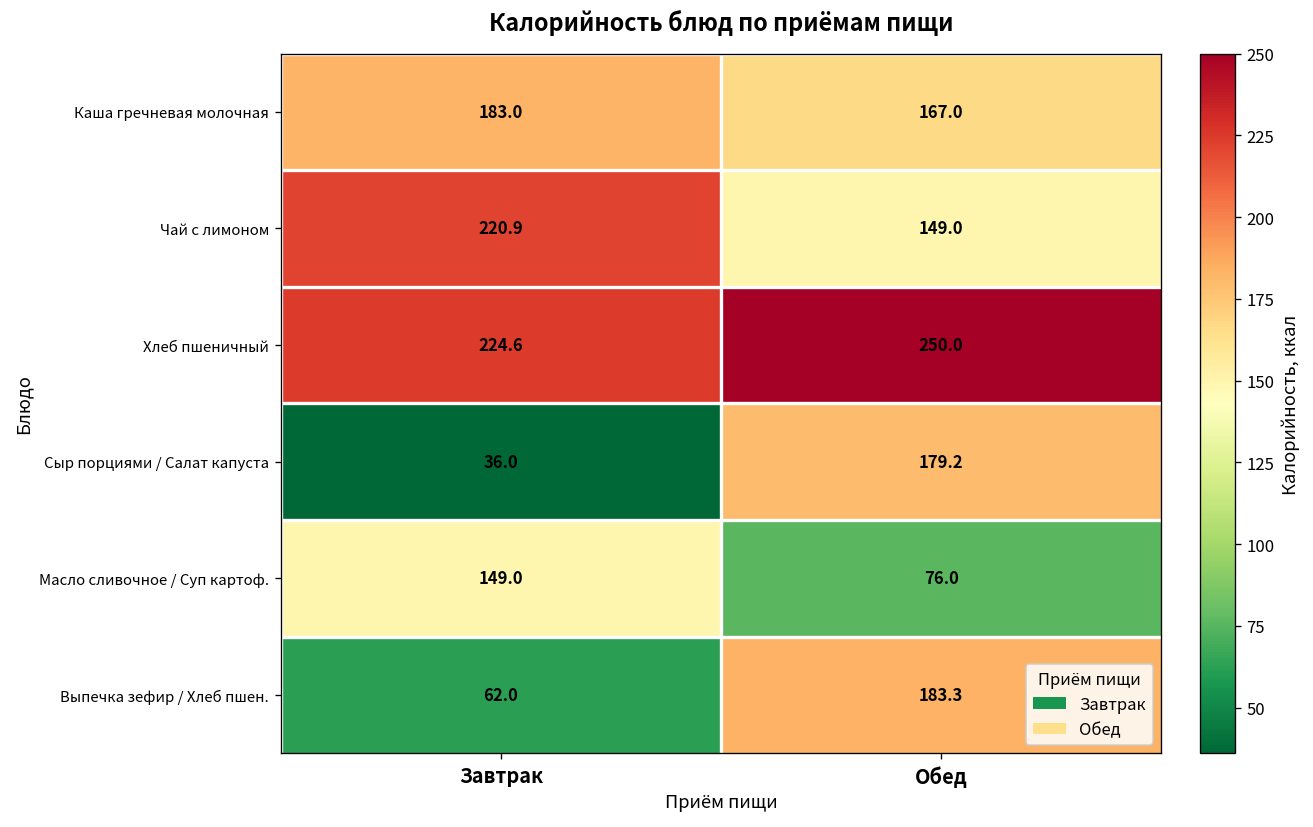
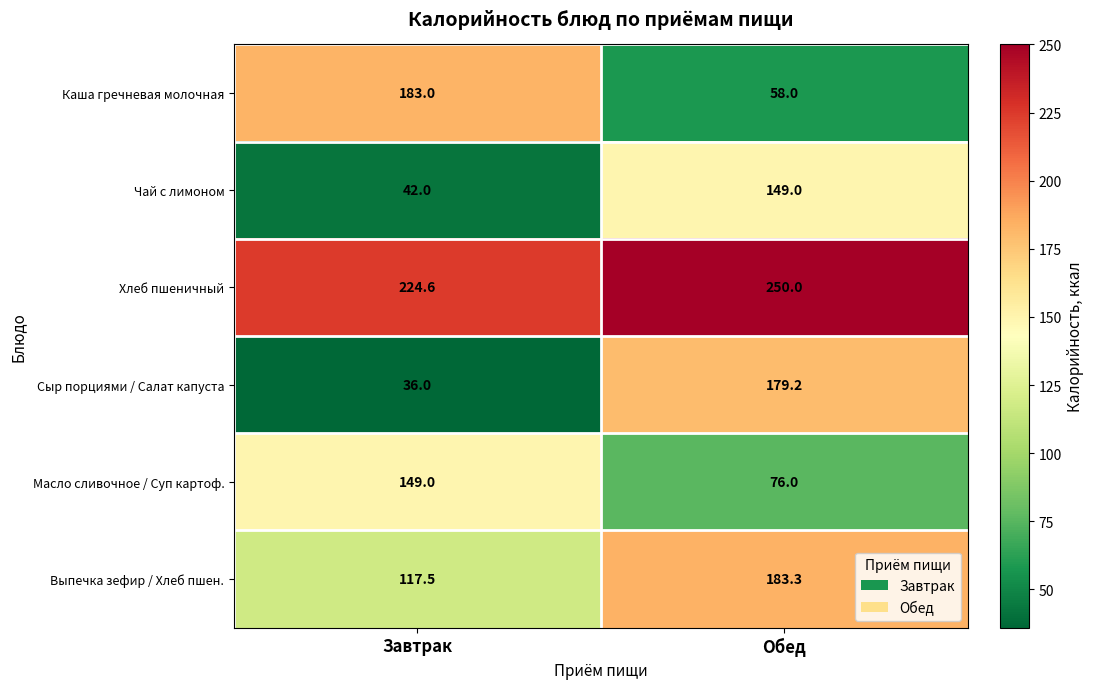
Каша гречневая молочная, Обед: 167.0 -> 58.0
Чай с лимоном, Завтрак: 220.9 -> 42.0
Выпечка зефир / Хлеб пшен., Завтрак: 62.0 -> 117.5
